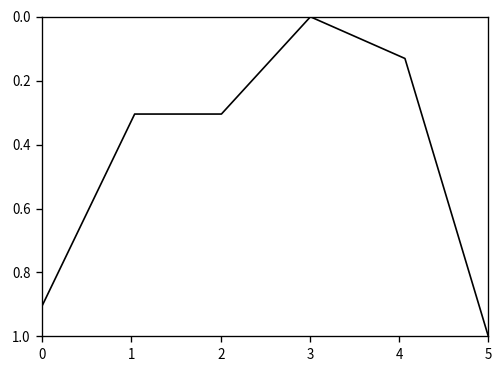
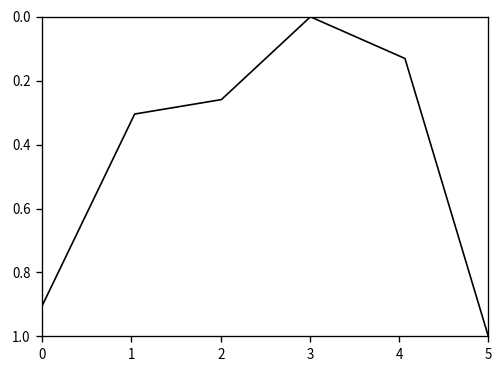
2: 0.30 -> 0.26
